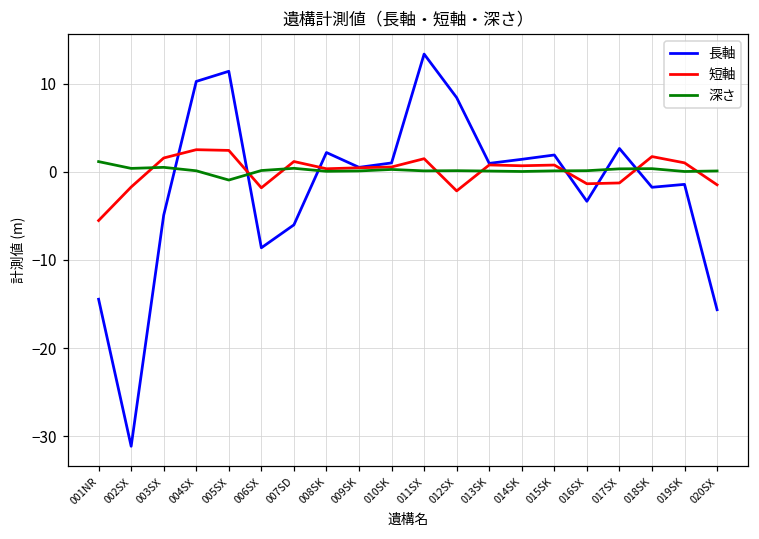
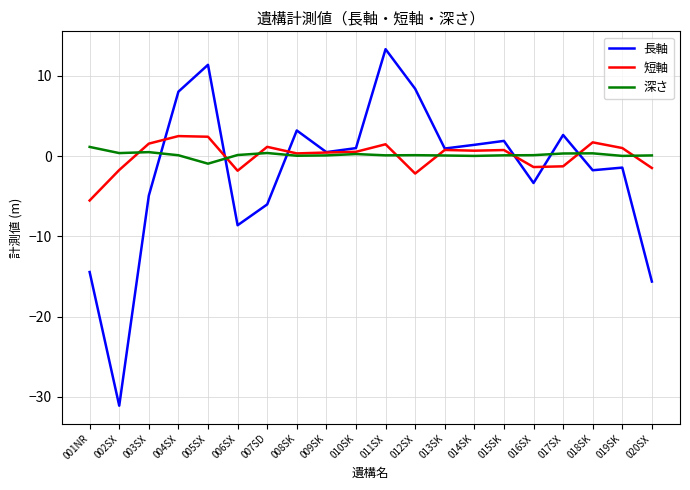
長軸, 004SX: 10 -> 8
長軸, 008SK: 2 -> 3
